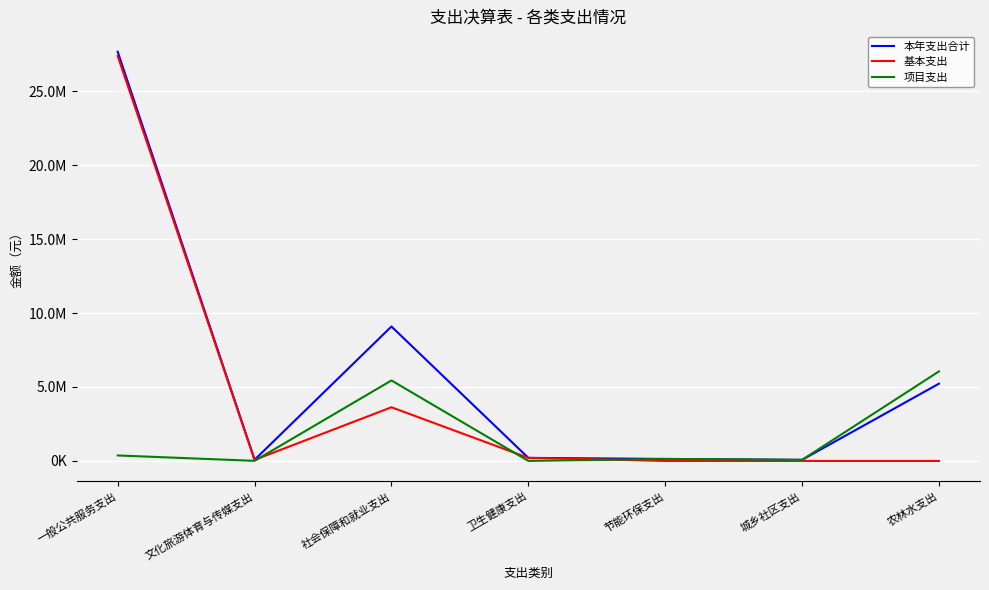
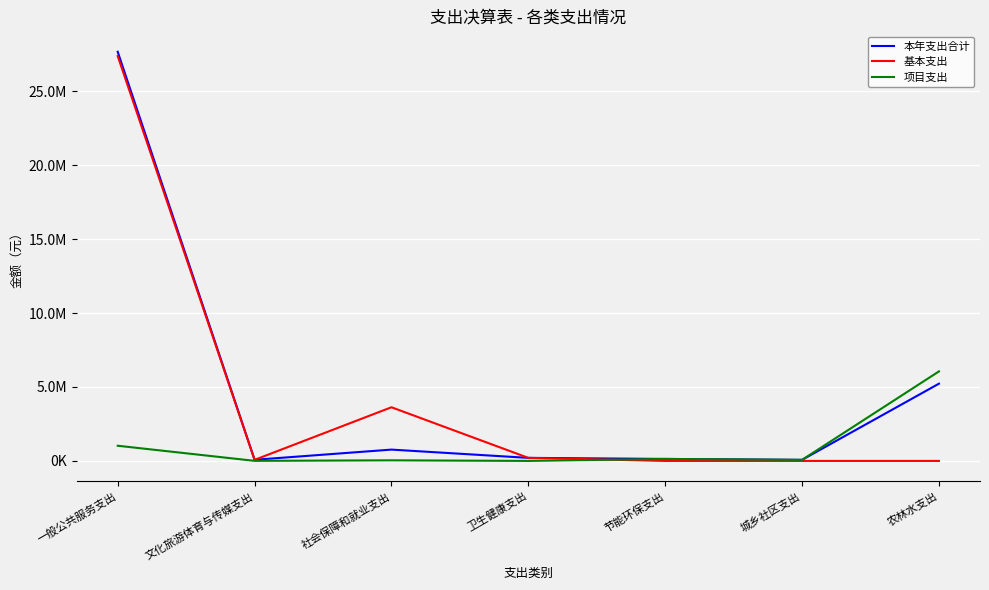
项目支出, 一般公共服务支出: 400000 -> 1000000
本年支出合计, 社会保障和就业支出: 9100000 -> 800000
项目支出, 社会保障和就业支出: 5400000 -> 0
